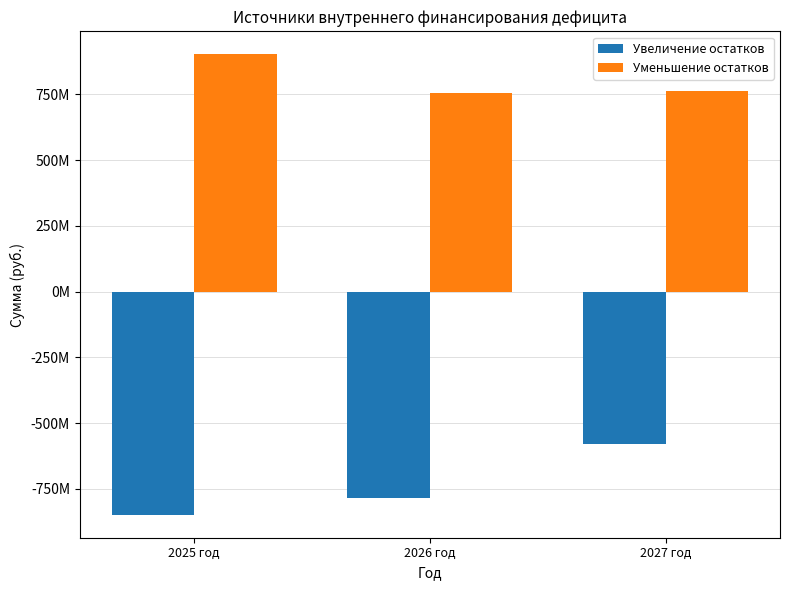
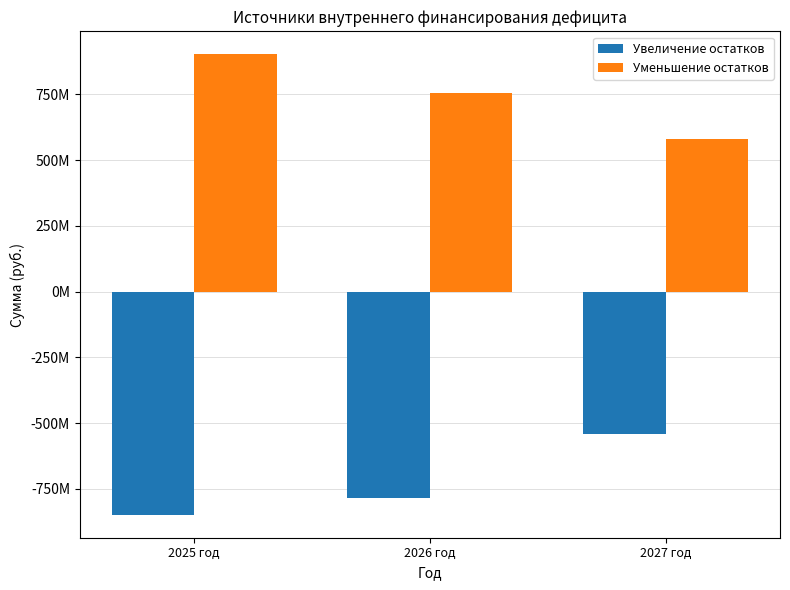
Увеличение остатков, 2027 год: -580000000 -> -540000000
Уменьшение остатков, 2027 год: 760000000 -> 580000000
